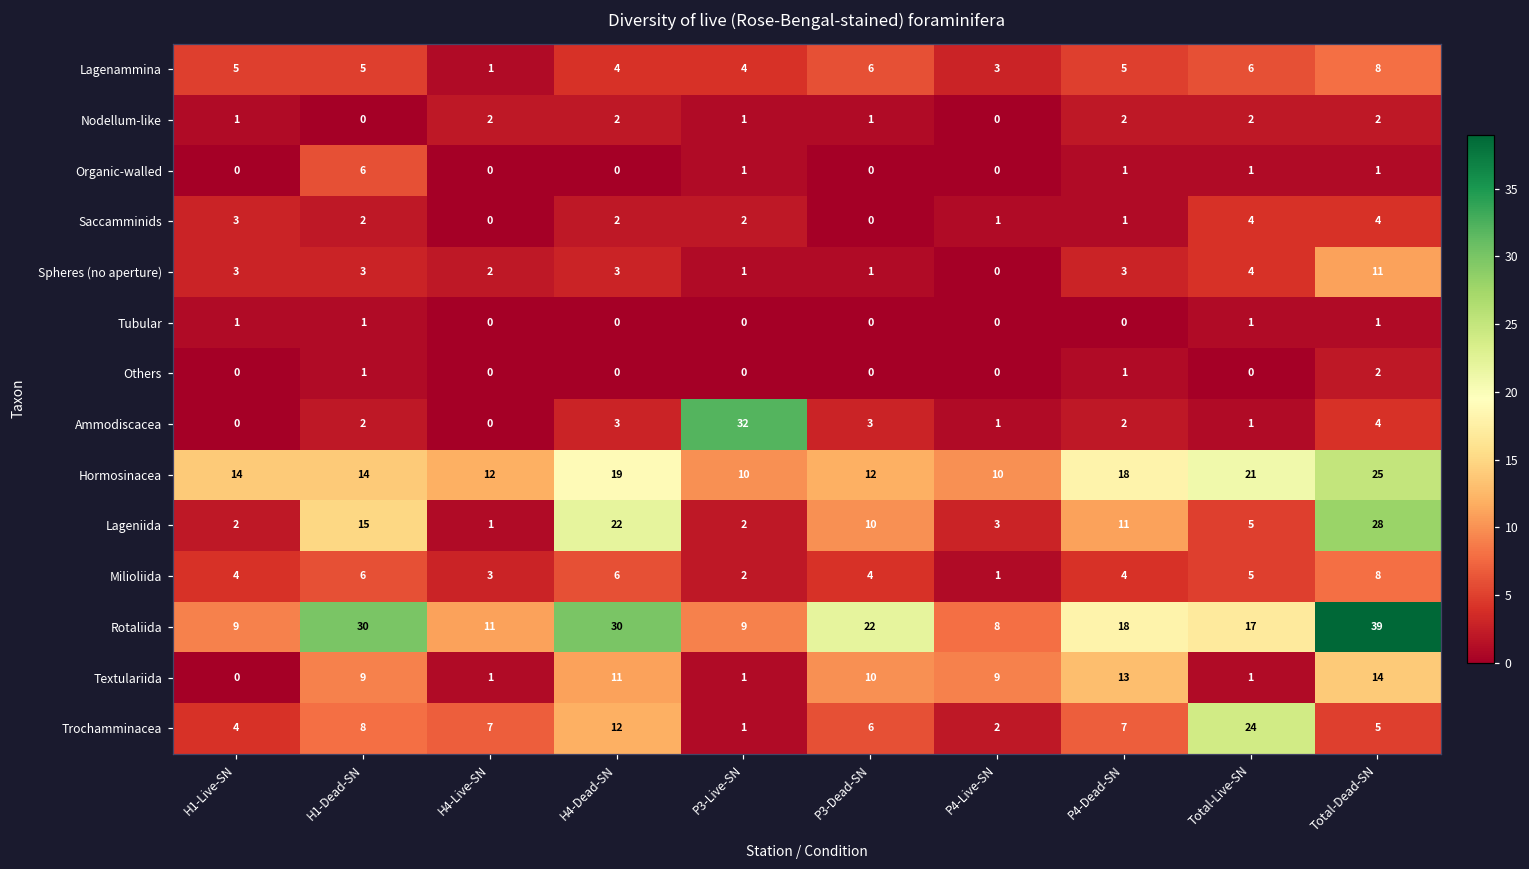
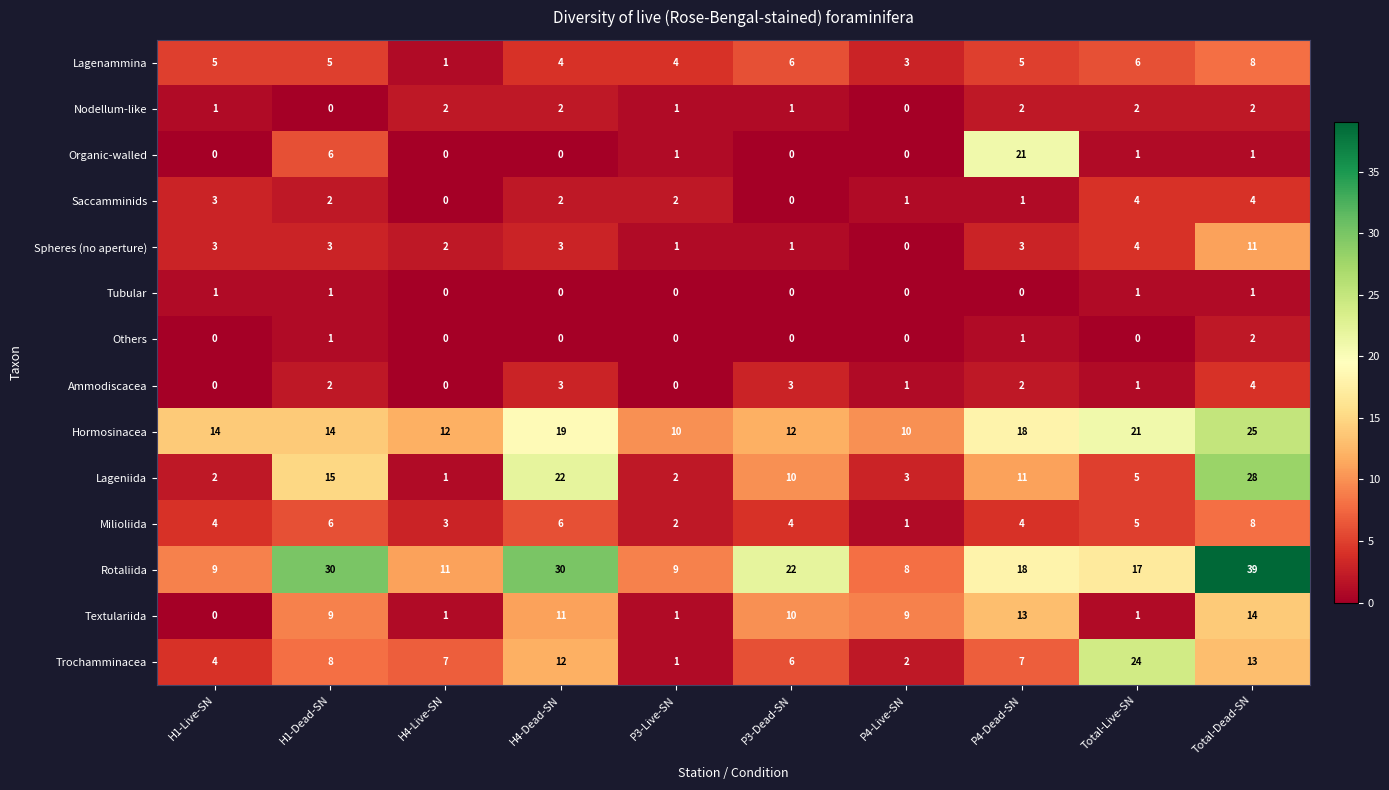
Organic-walled, P4-Dead-SN: 1 -> 21
Ammodiscacea, P3-Live-SN: 32 -> 0
Trochamminacea, Total-Dead-SN: 5 -> 13
